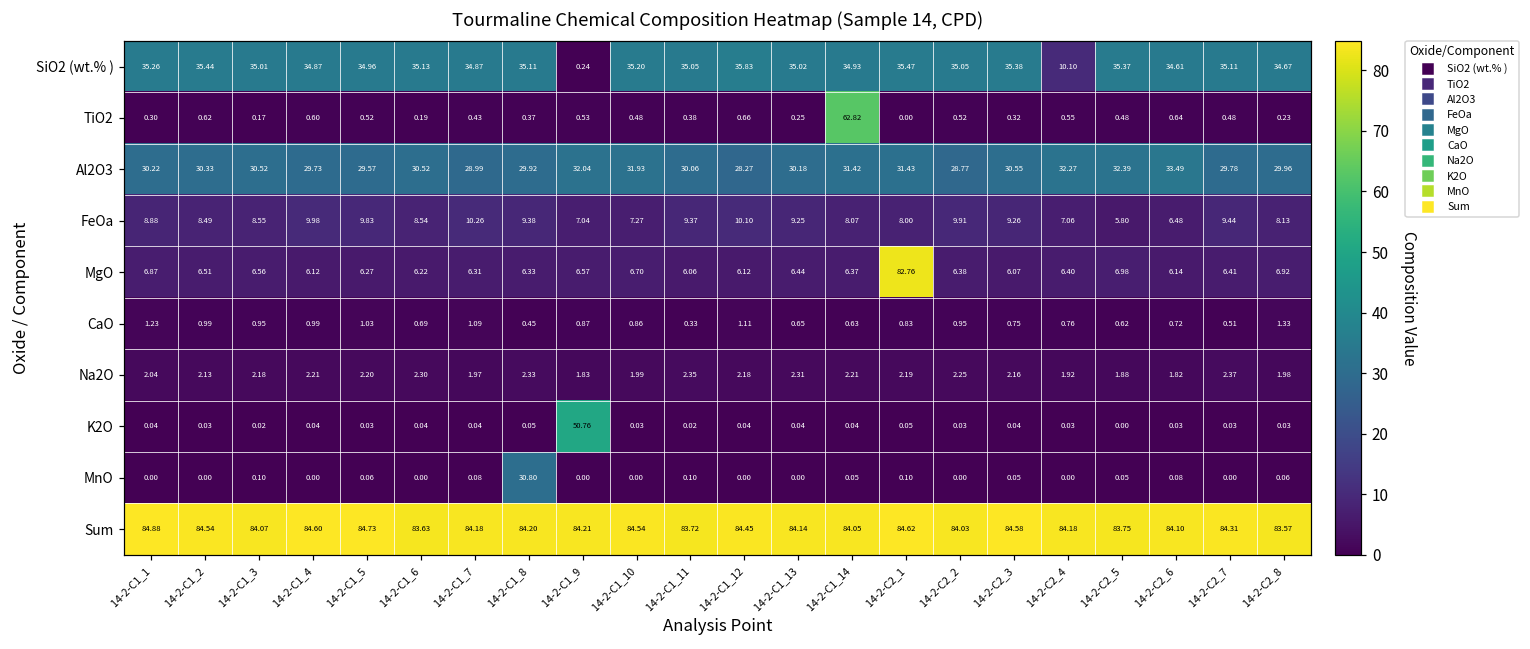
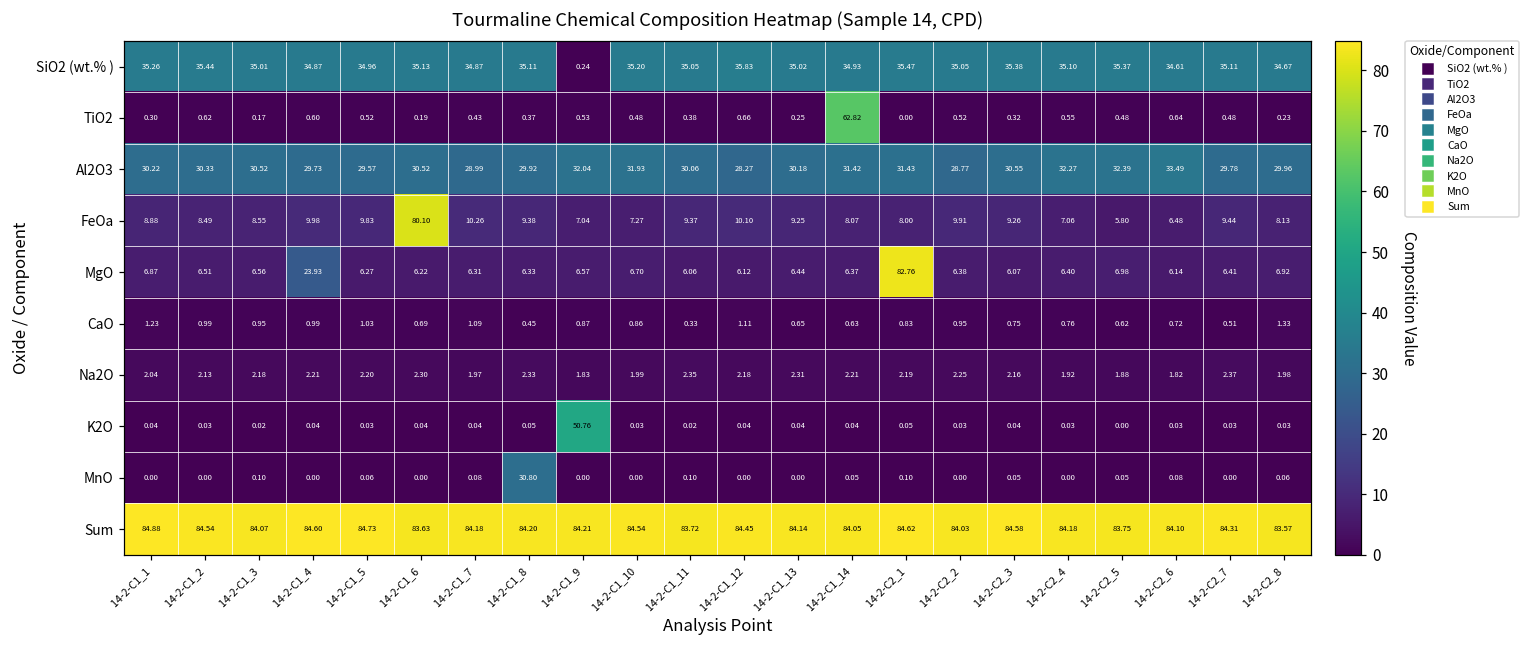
SiO2 (wt.% ), 14-2-C2_4: 10.10 -> 35.10
FeOa, 14-2-C1_6: 8.54 -> 80.10
MgO, 14-2-C1_4: 6.12 -> 23.93
